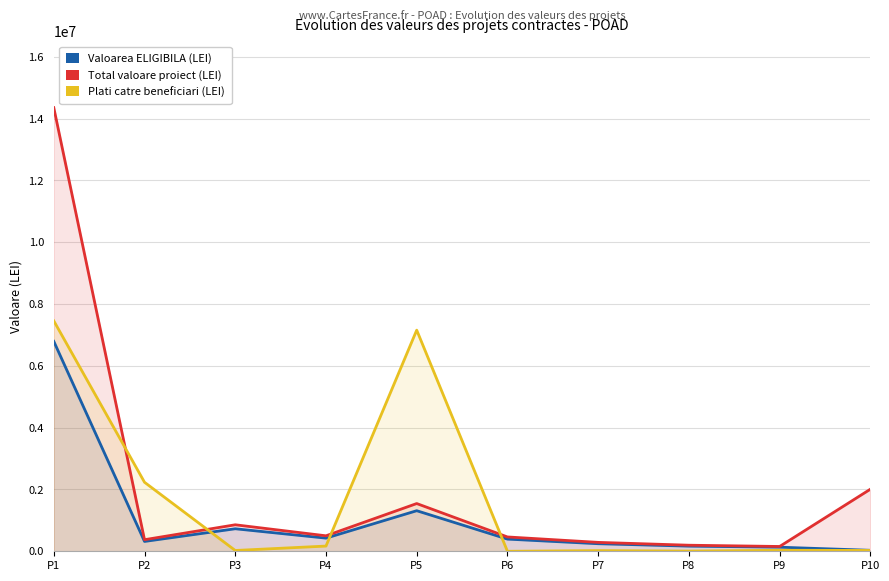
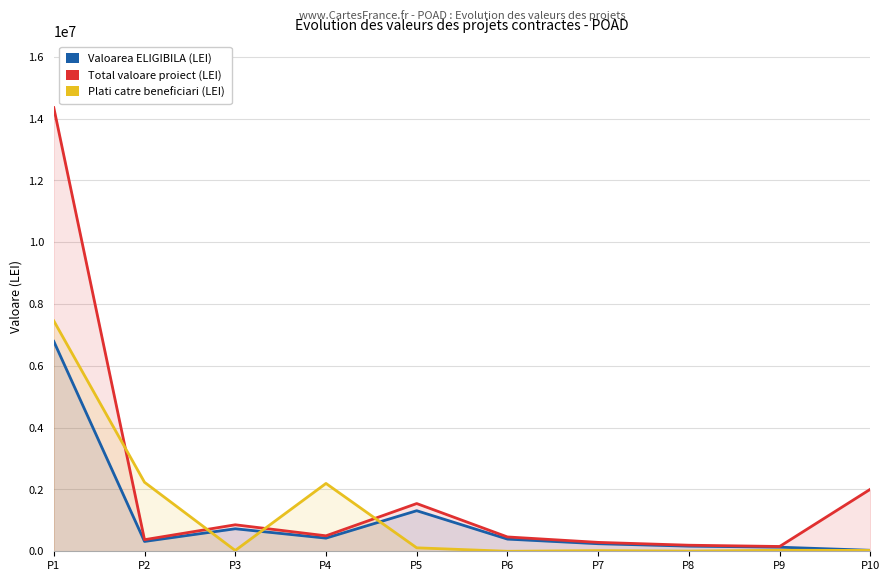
Plati catre beneficiari (LEI), P4: 200000 -> 2200000
Plati catre beneficiari (LEI), P5: 7200000 -> 100000
